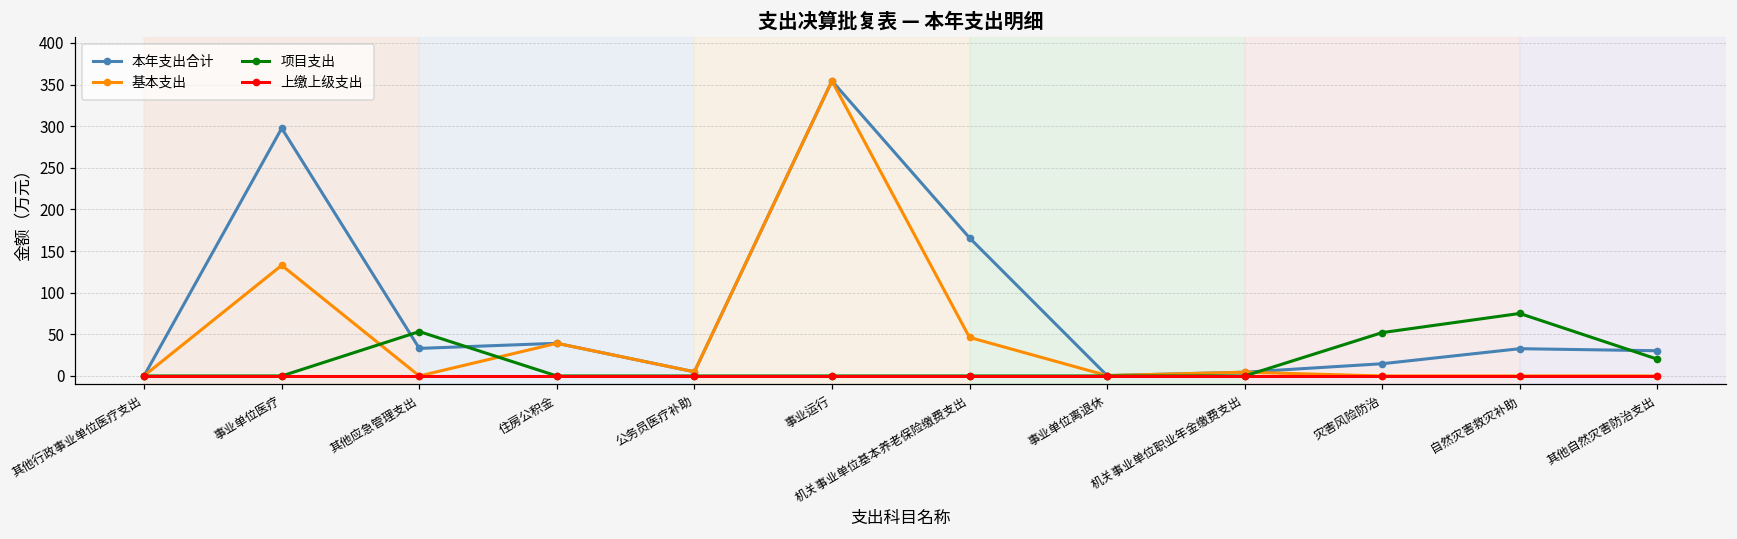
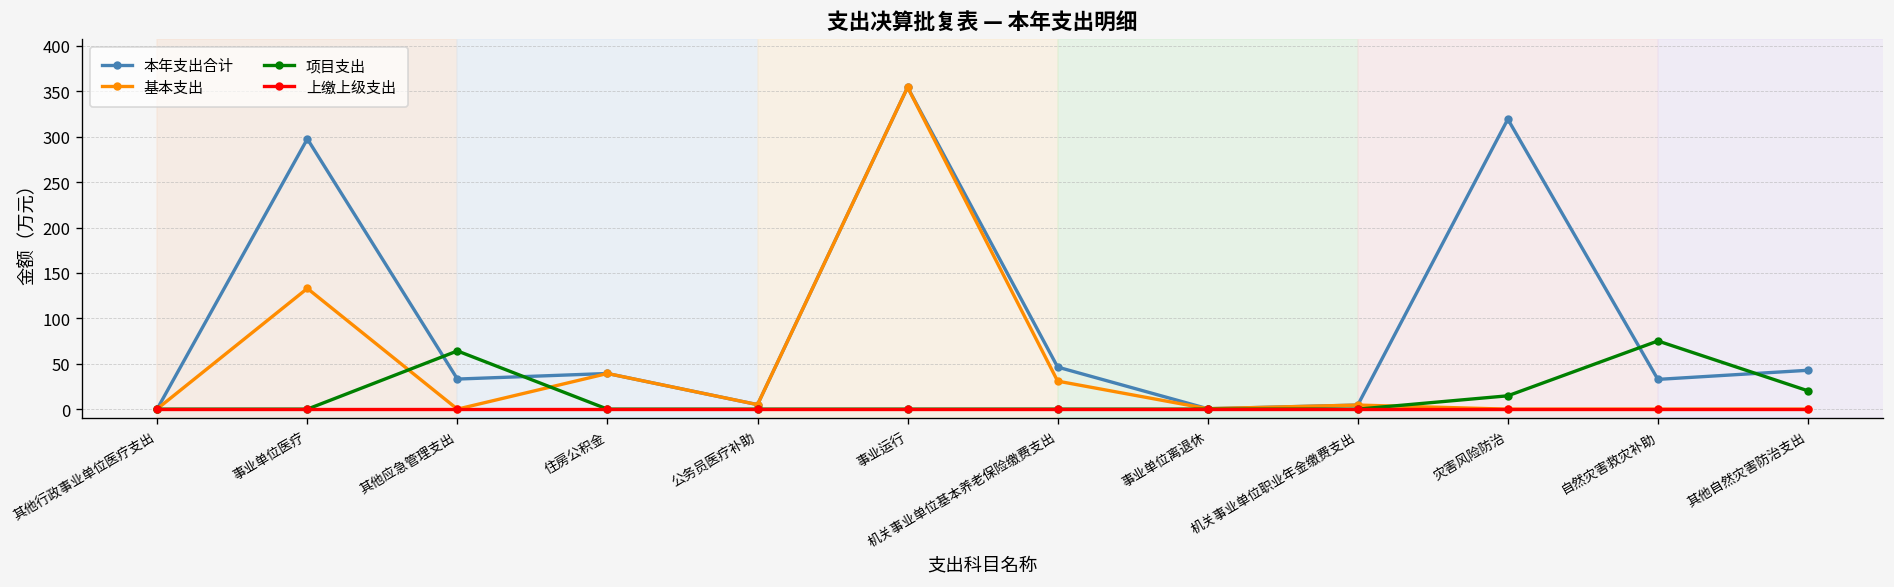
项目支出, 其他应急管理支出: 50 -> 60
本年支出合计, 机关事业单位基本养老保险缴费支出: 170 -> 50
基本支出, 机关事业单位基本养老保险缴费支出: 50 -> 30
本年支出合计, 灾害风险防治: 10 -> 320
项目支出, 灾害风险防治: 50 -> 10
本年支出合计, 其他自然灾害防治支出: 30 -> 40
